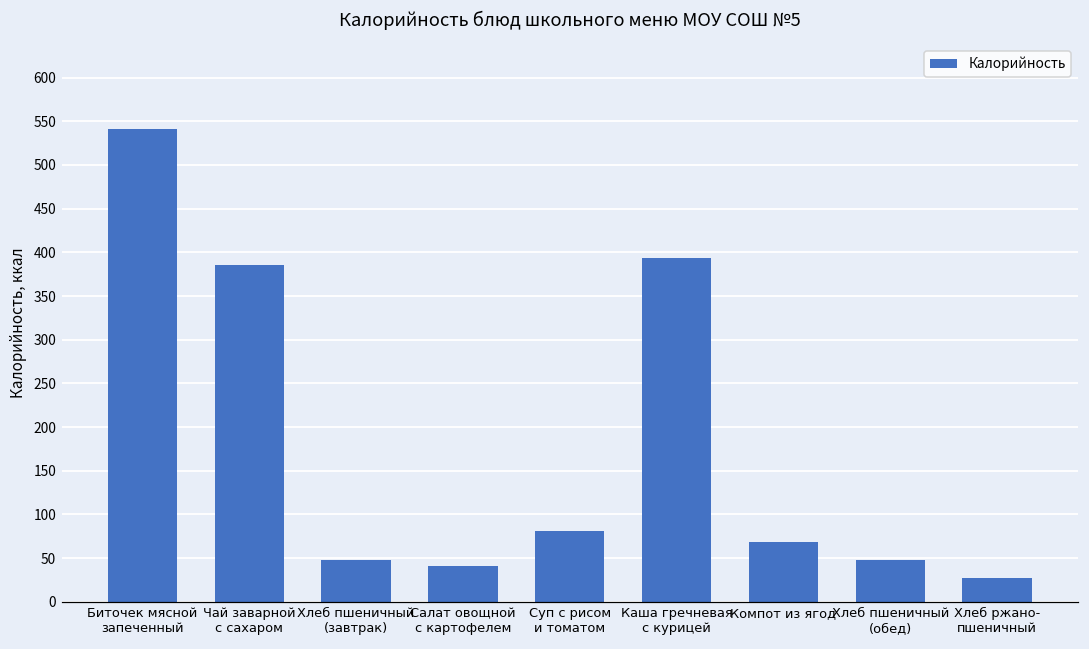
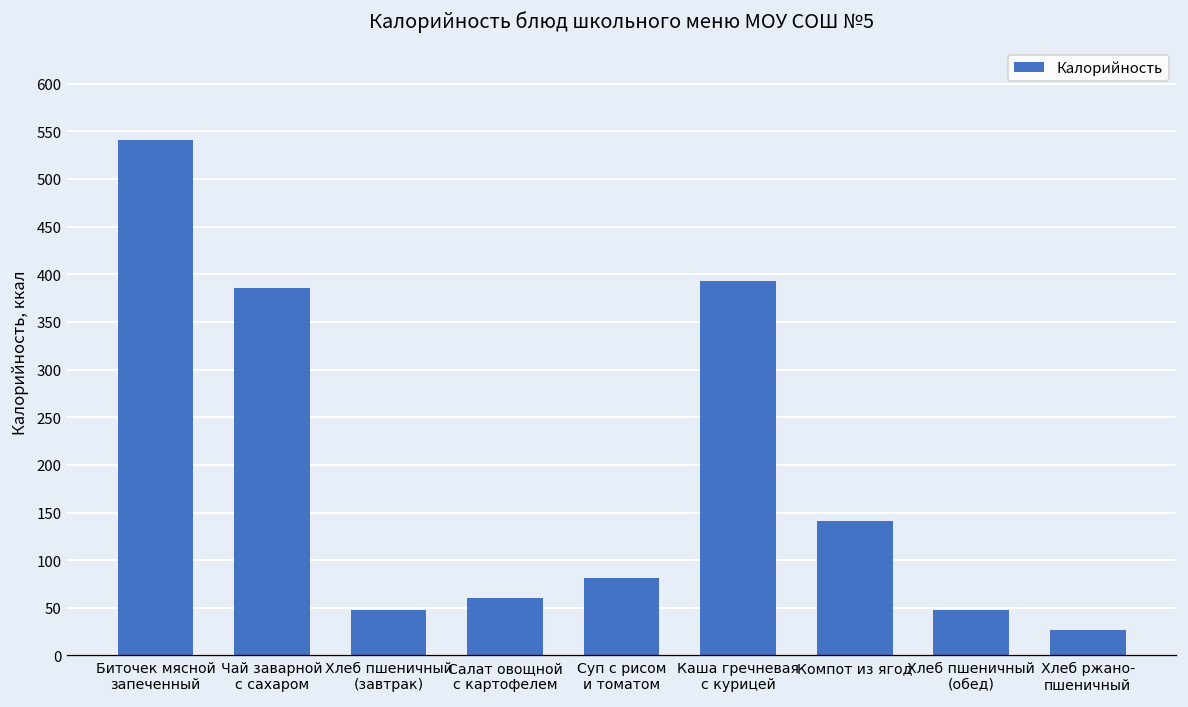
Салат овощной с картофелем: 40 -> 60
Компот из ягод: 70 -> 140
